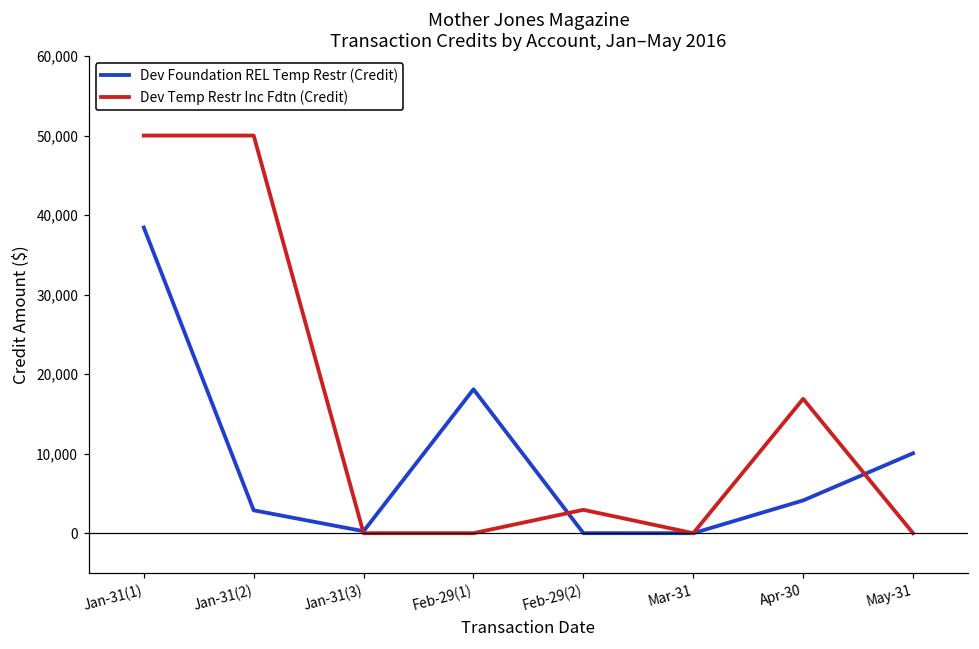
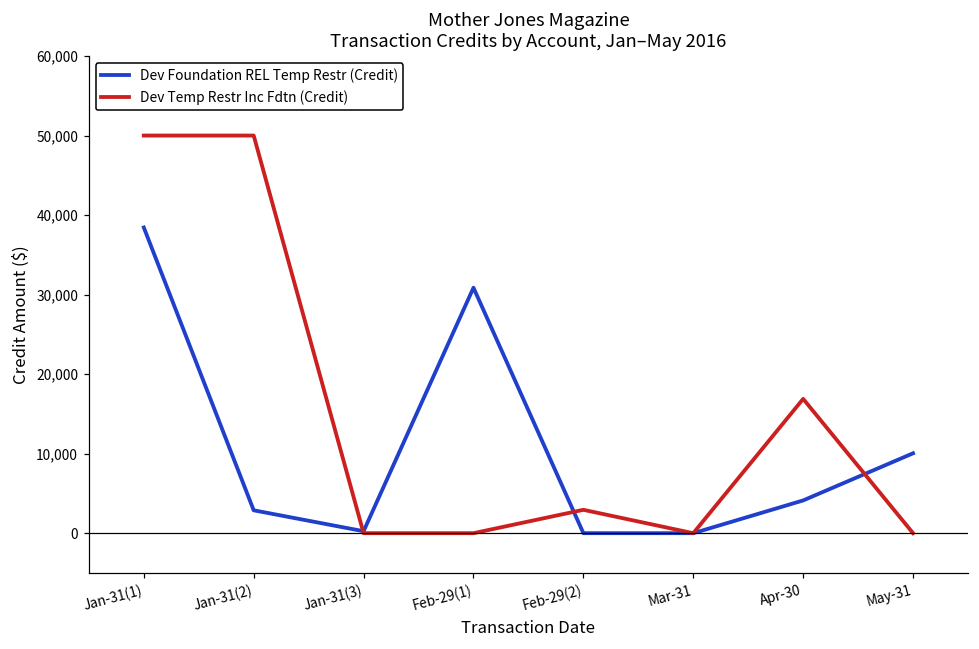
Dev Foundation REL Temp Restr (Credit), Feb-29(1): 18,000 -> 31,000
